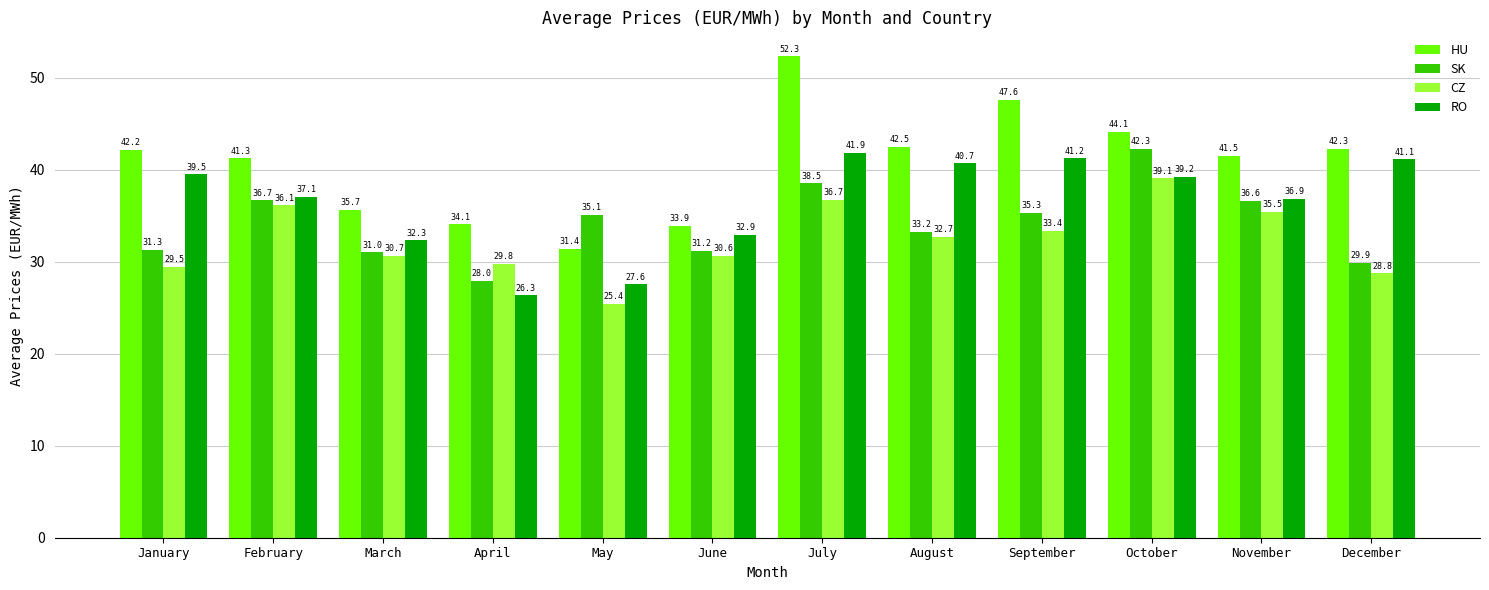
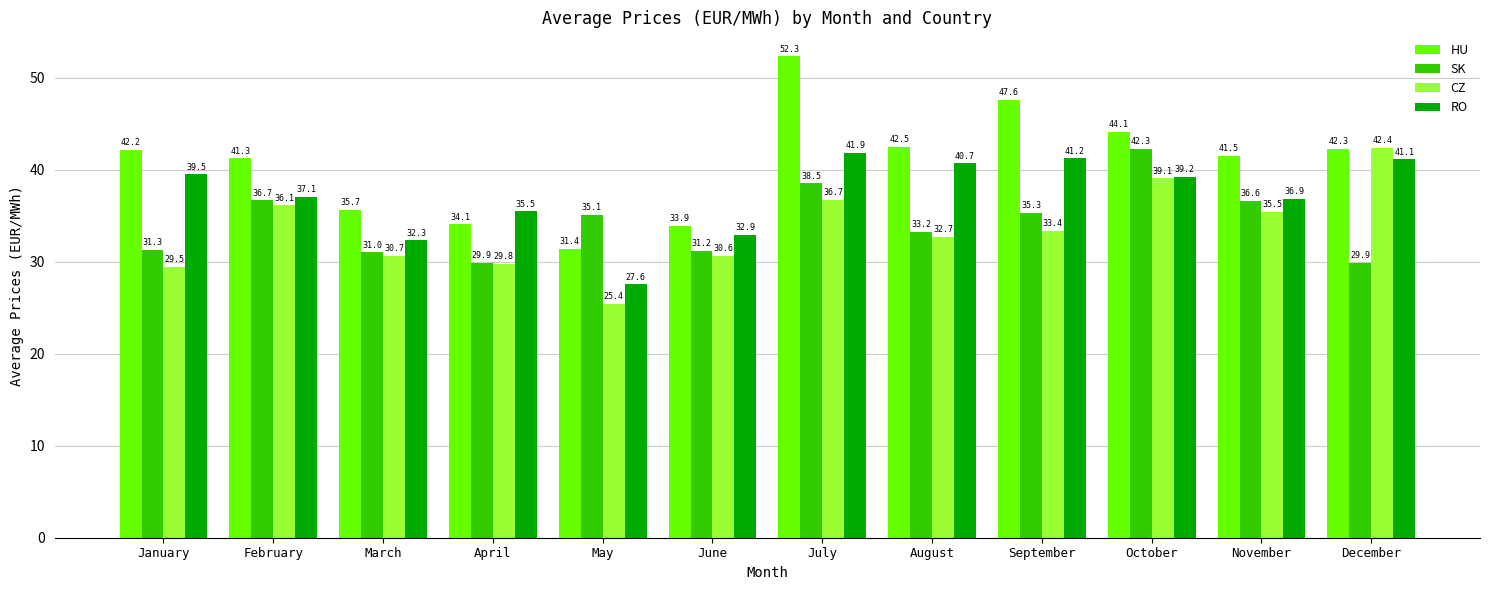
SK, April: 28.0 -> 29.9
RO, April: 26.3 -> 35.5
CZ, December: 28.8 -> 42.4
